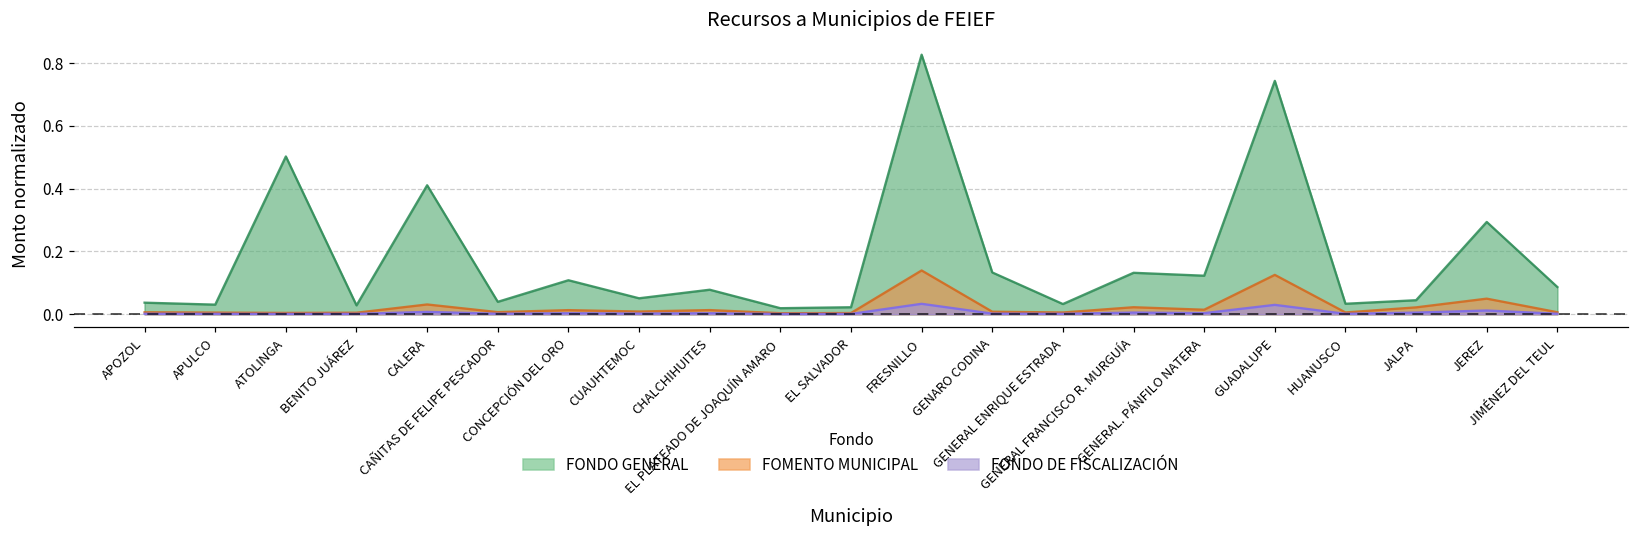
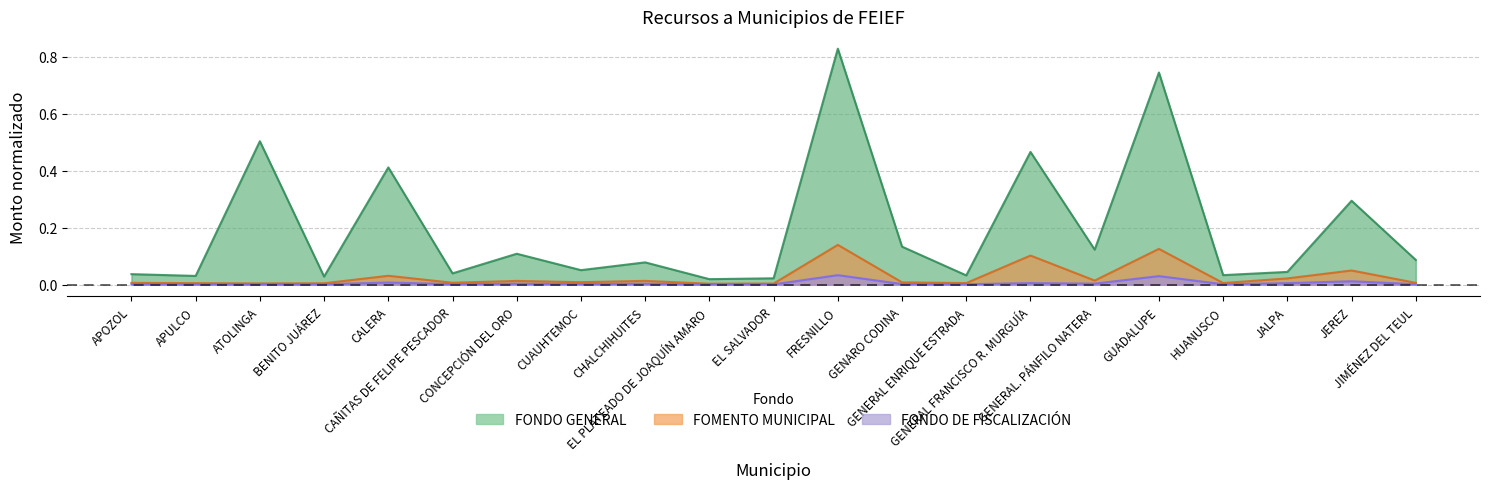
FONDO GENERAL, GENERAL FRANCISCO R. MURGUÍA: 0.13 -> 0.47
FOMENTO MUNICIPAL, GENERAL FRANCISCO R. MURGUÍA: 0.02 -> 0.10
